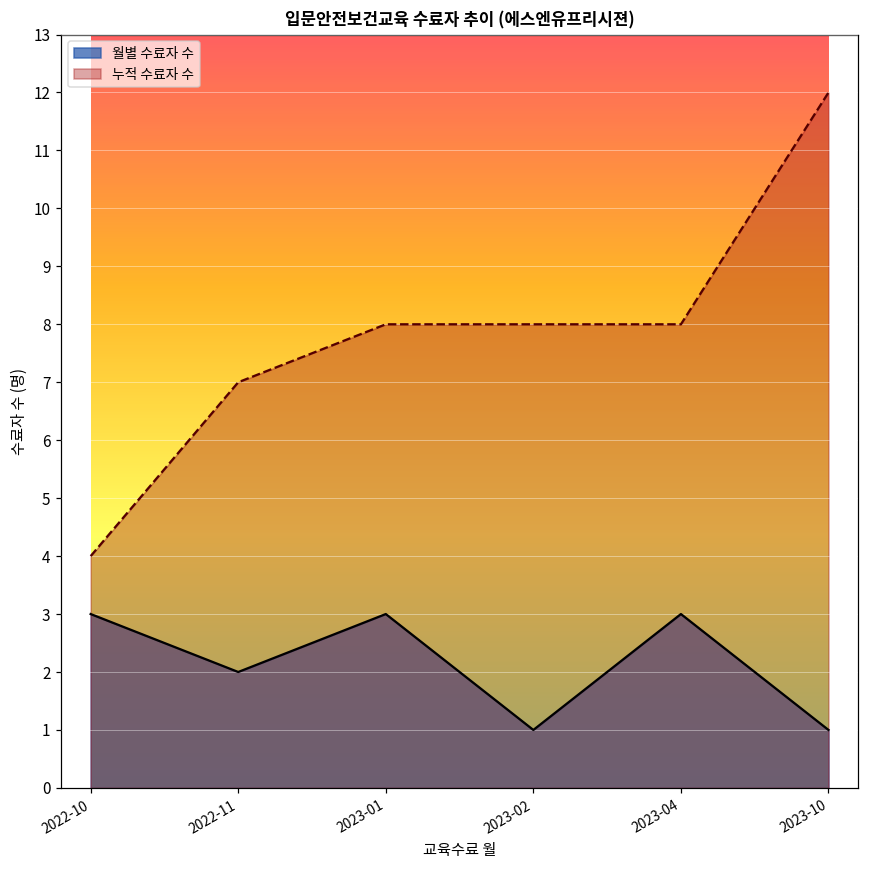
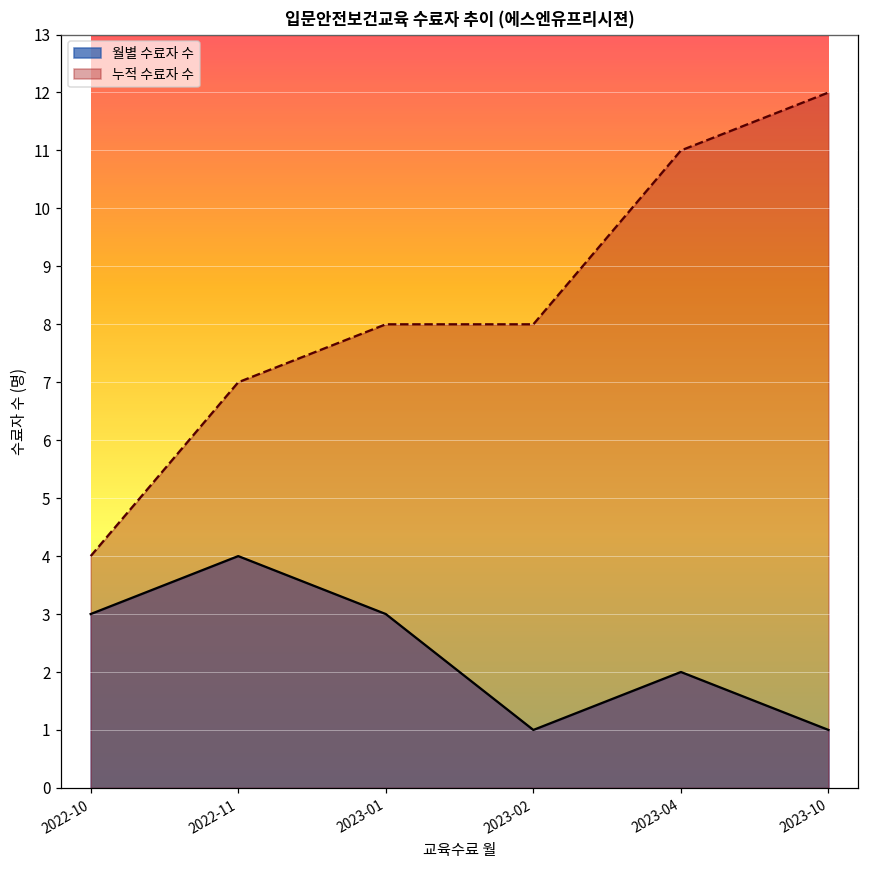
월별 수료자 수, 2022-11: 2 -> 4
월별 수료자 수, 2023-04: 3 -> 2
누적 수료자 수, 2023-04: 8 -> 11
